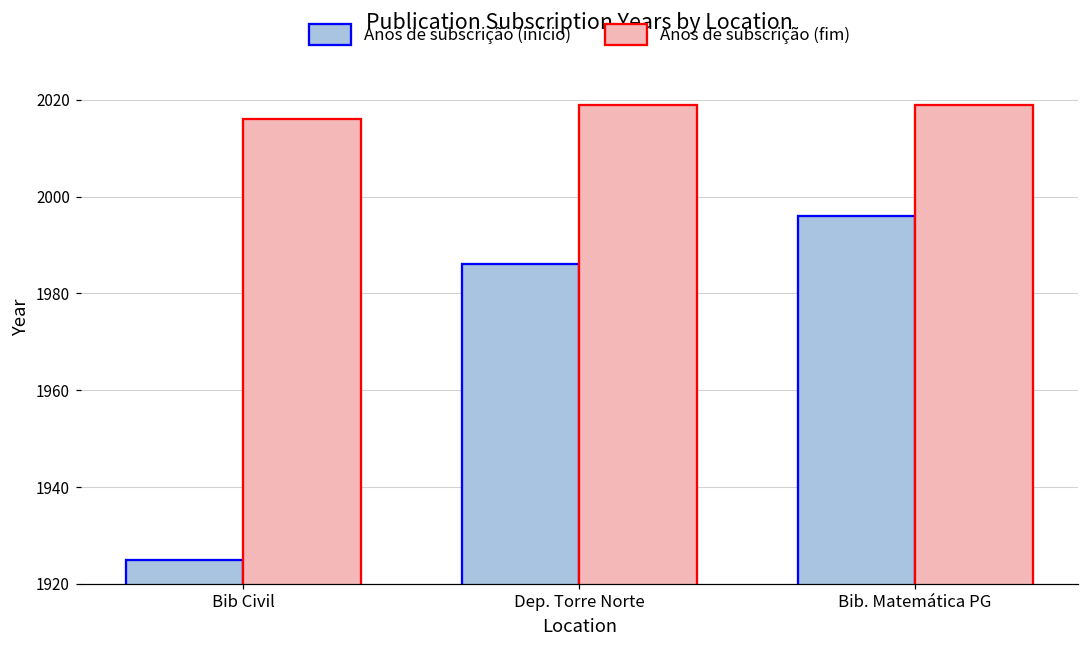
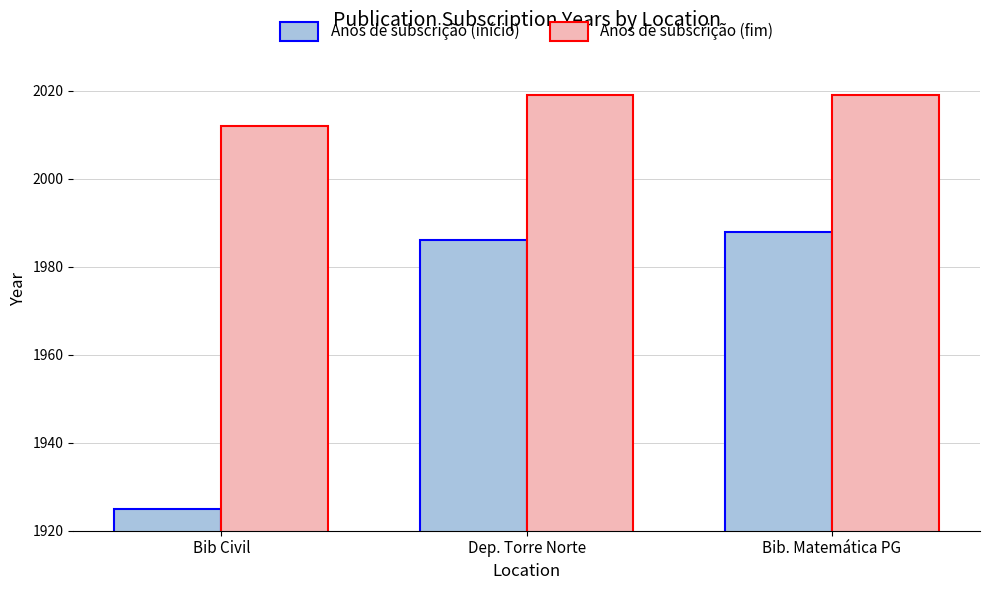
Anos de subscrição (fim), Bib Civil: 2016 -> 2012
Anos de subscrição (início), Bib. Matemática PG: 1996 -> 1988
